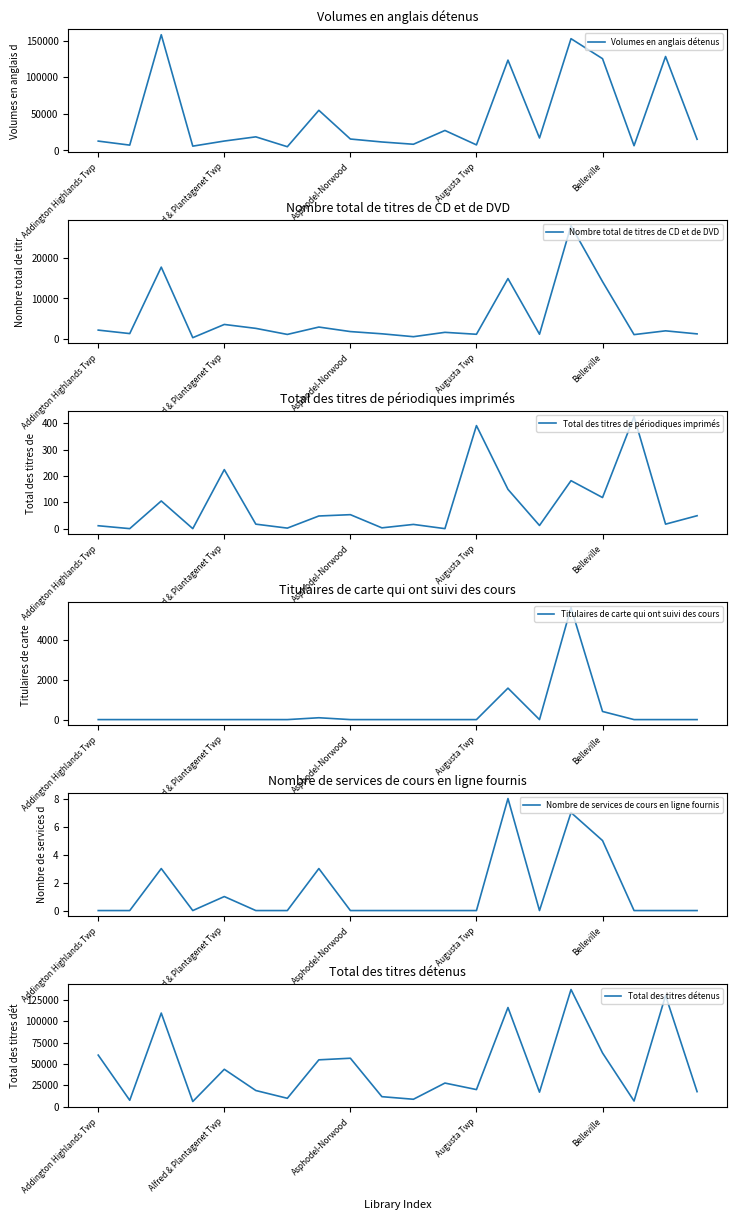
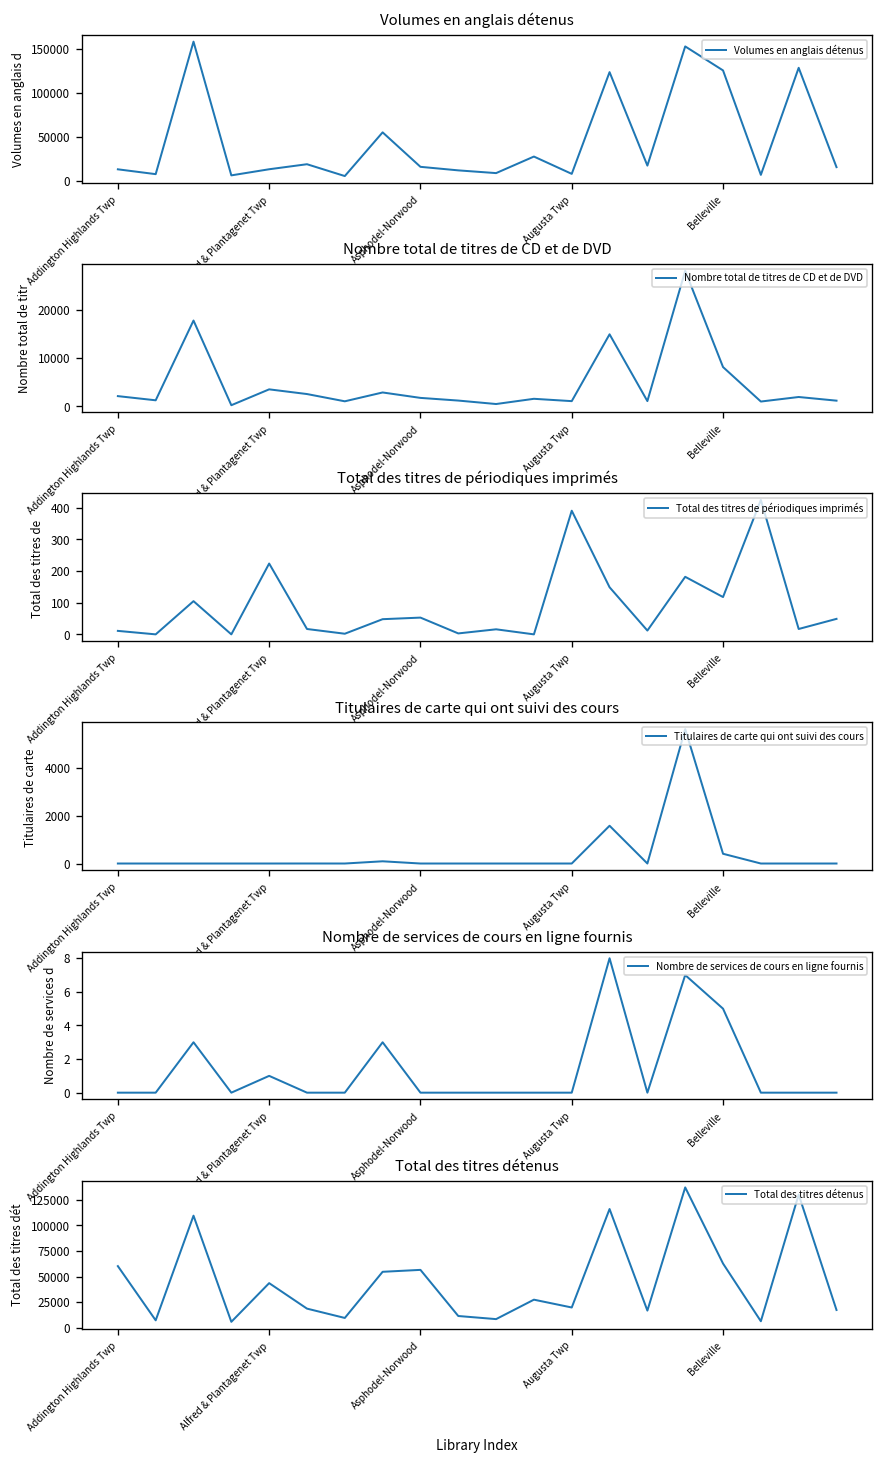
Nombre total de titres de CD et de DVD, Belleville: 14000 -> 8000
